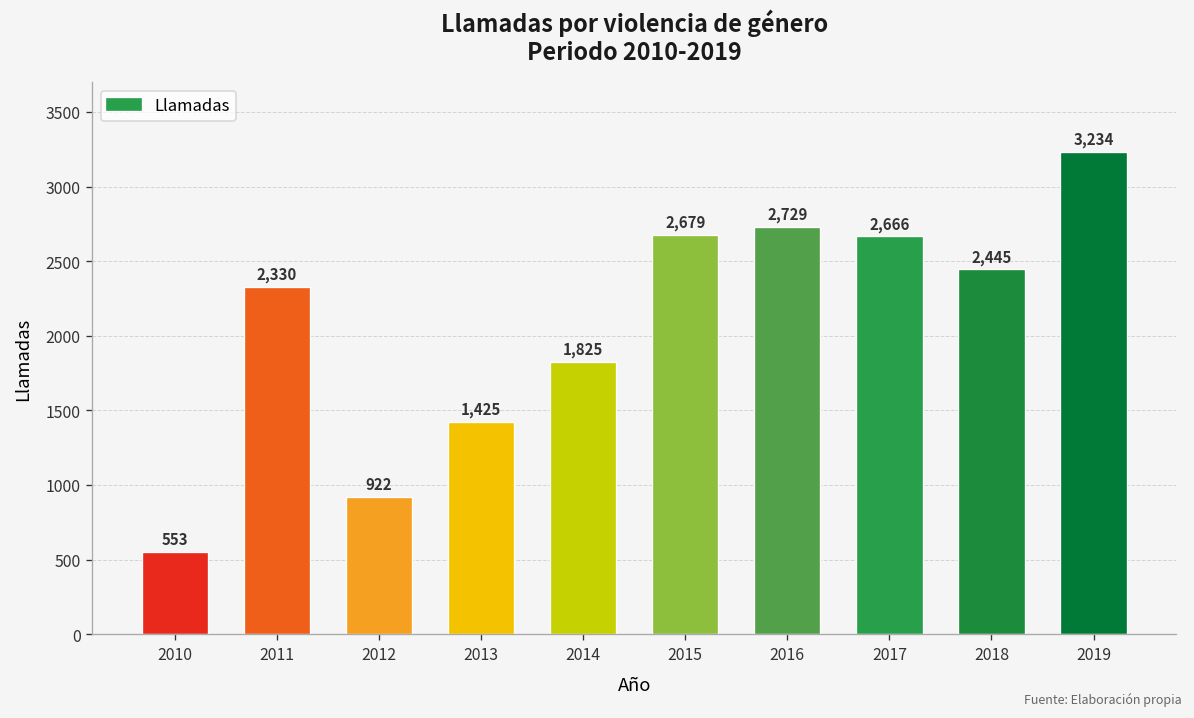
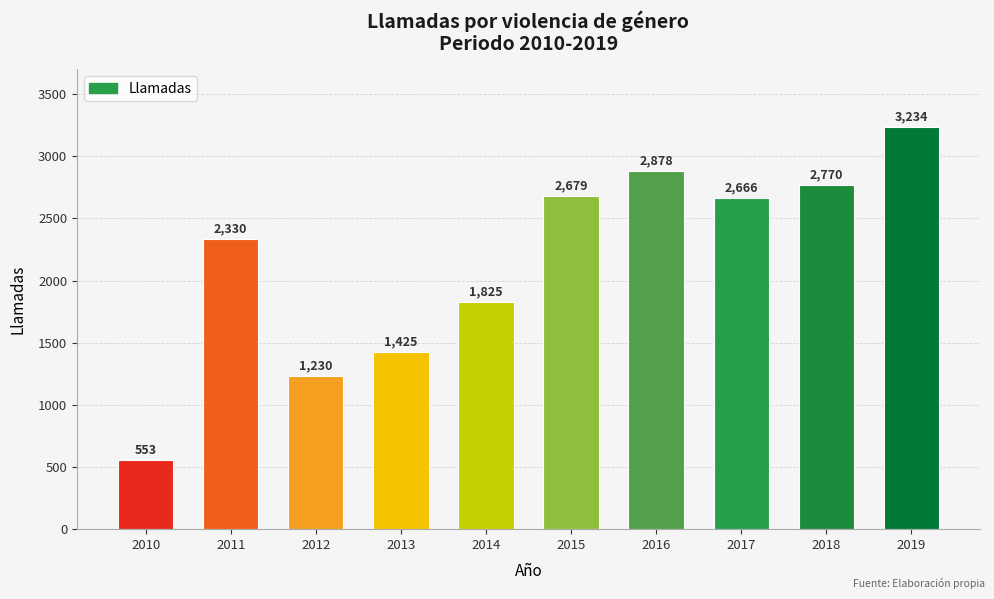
2012: 922 -> 1,230
2016: 2,729 -> 2,878
2018: 2,445 -> 2,770
